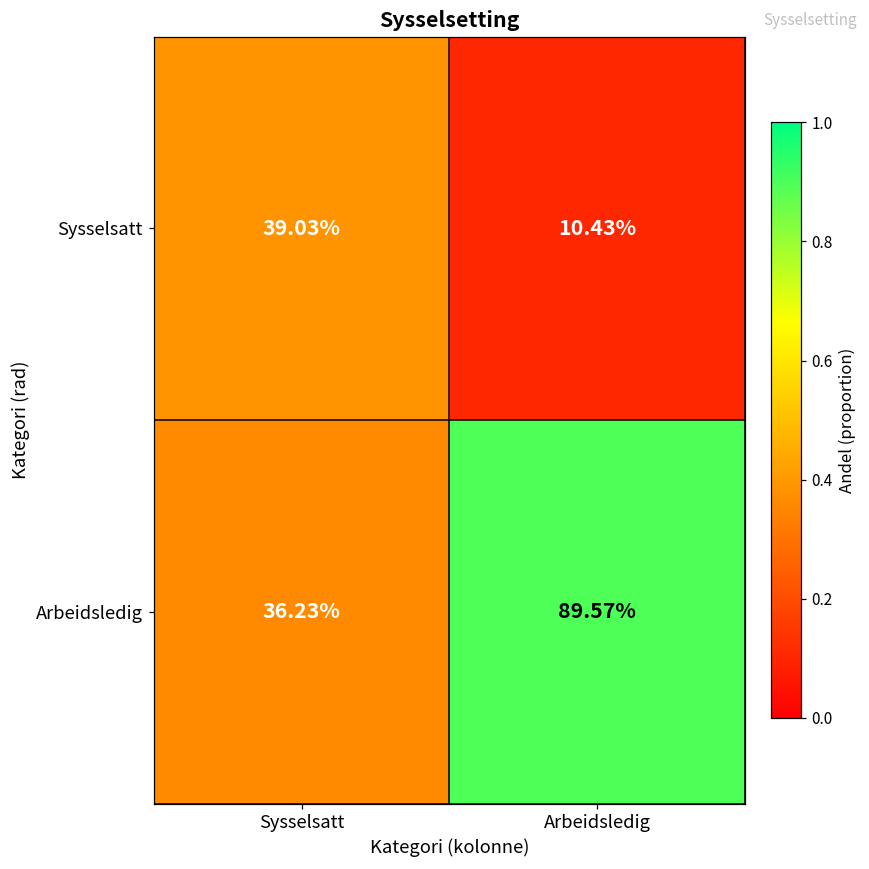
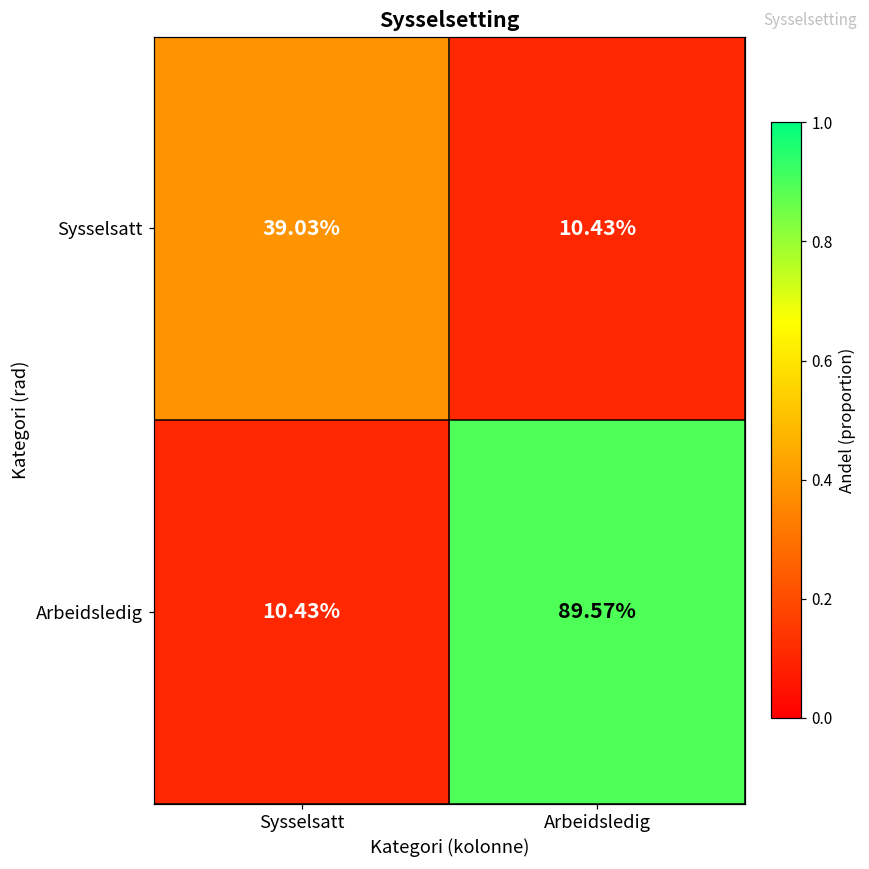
Arbeidsledig, Sysselsatt: 36.23% -> 10.43%
